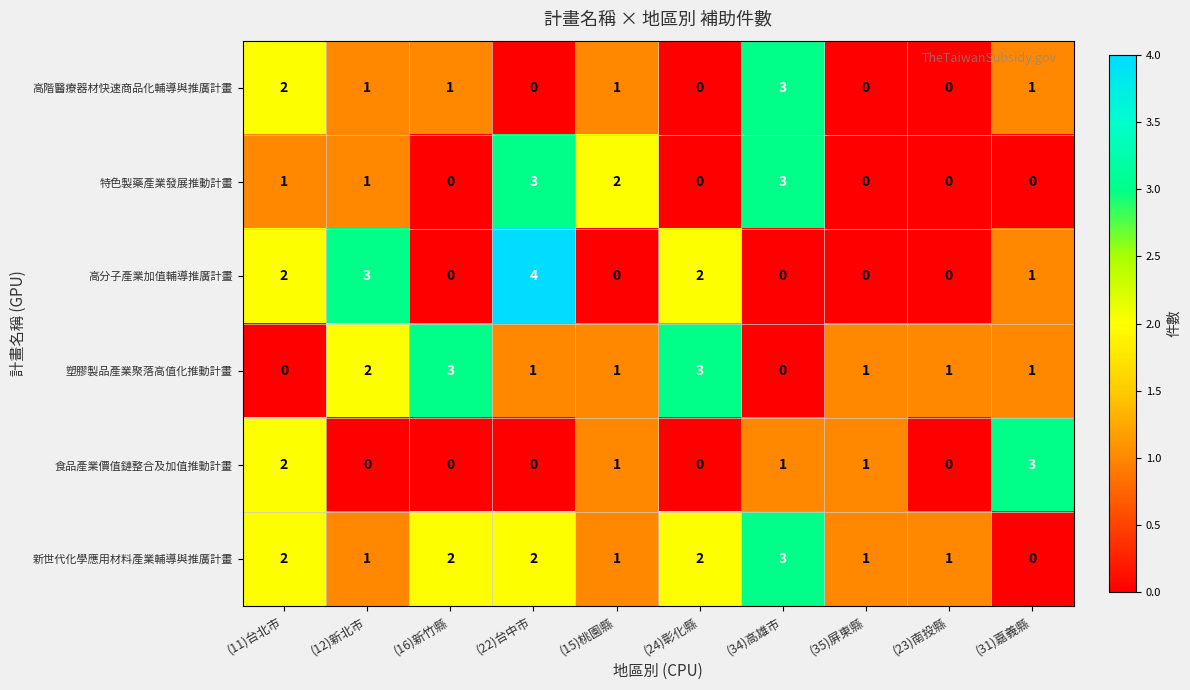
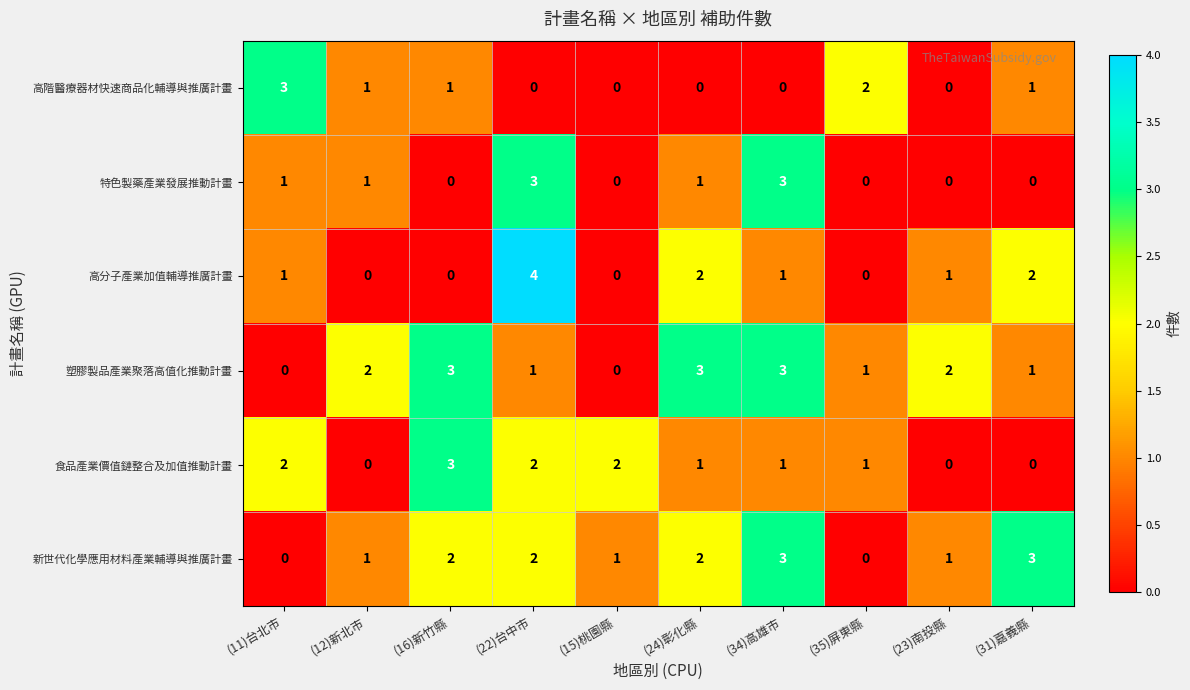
高階醫療器材快速商品化輔導與推廣計畫, (11)台北市: 2 -> 3
高階醫療器材快速商品化輔導與推廣計畫, (15)桃園縣: 1 -> 0
高階醫療器材快速商品化輔導與推廣計畫, (34)高雄市: 3 -> 0
高階醫療器材快速商品化輔導與推廣計畫, (35)屏東縣: 0 -> 2
特色製藥產業發展推動計畫, (15)桃園縣: 2 -> 0
特色製藥產業發展推動計畫, (24)彰化縣: 0 -> 1
高分子產業加值輔導推廣計畫, (11)台北市: 2 -> 1
高分子產業加值輔導推廣計畫, (12)新北市: 3 -> 0
高分子產業加值輔導推廣計畫, (34)高雄市: 0 -> 1
高分子產業加值輔導推廣計畫, (23)南投縣: 0 -> 1
高分子產業加值輔導推廣計畫, (31)嘉義縣: 1 -> 2
塑膠製品產業聚落高值化推動計畫, (15)桃園縣: 1 -> 0
塑膠製品產業聚落高值化推動計畫, (34)高雄市: 0 -> 3
塑膠製品產業聚落高值化推動計畫, (23)南投縣: 1 -> 2
食品產業價值鏈整合及加值推動計畫, (16)新竹縣: 0 -> 3
食品產業價值鏈整合及加值推動計畫, (22)台中市: 0 -> 2
食品產業價值鏈整合及加值推動計畫, (15)桃園縣: 1 -> 2
食品產業價值鏈整合及加值推動計畫, (24)彰化縣: 0 -> 1
食品產業價值鏈整合及加值推動計畫, (31)嘉義縣: 3 -> 0
新世代化學應用材料產業輔導與推廣計畫, (11)台北市: 2 -> 0
新世代化學應用材料產業輔導與推廣計畫, (35)屏東縣: 1 -> 0
新世代化學應用材料產業輔導與推廣計畫, (31)嘉義縣: 0 -> 3
